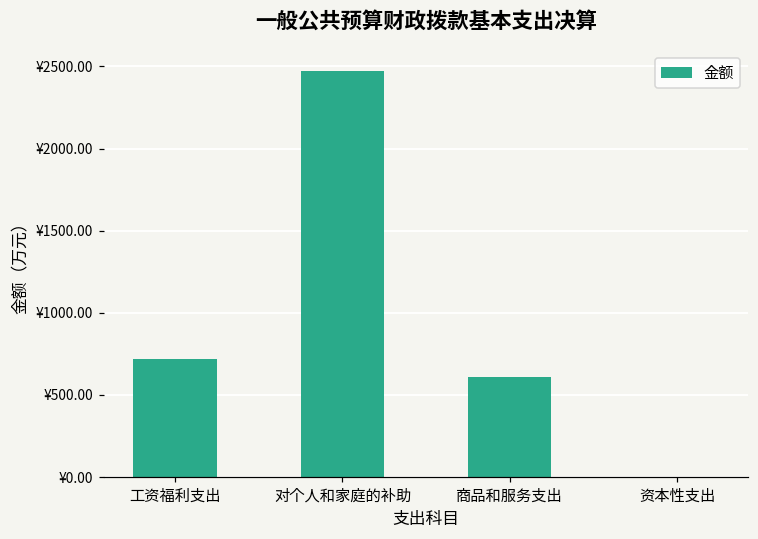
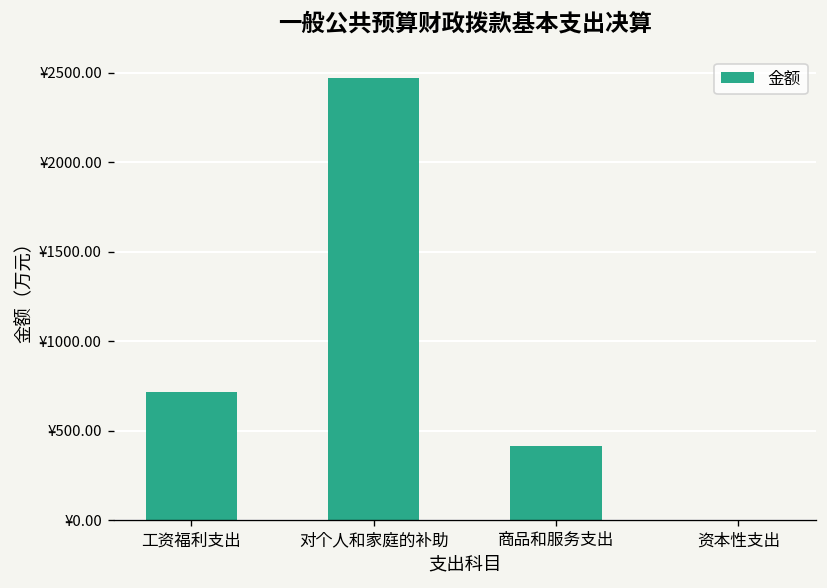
商品和服务支出: ¥610 -> ¥420
